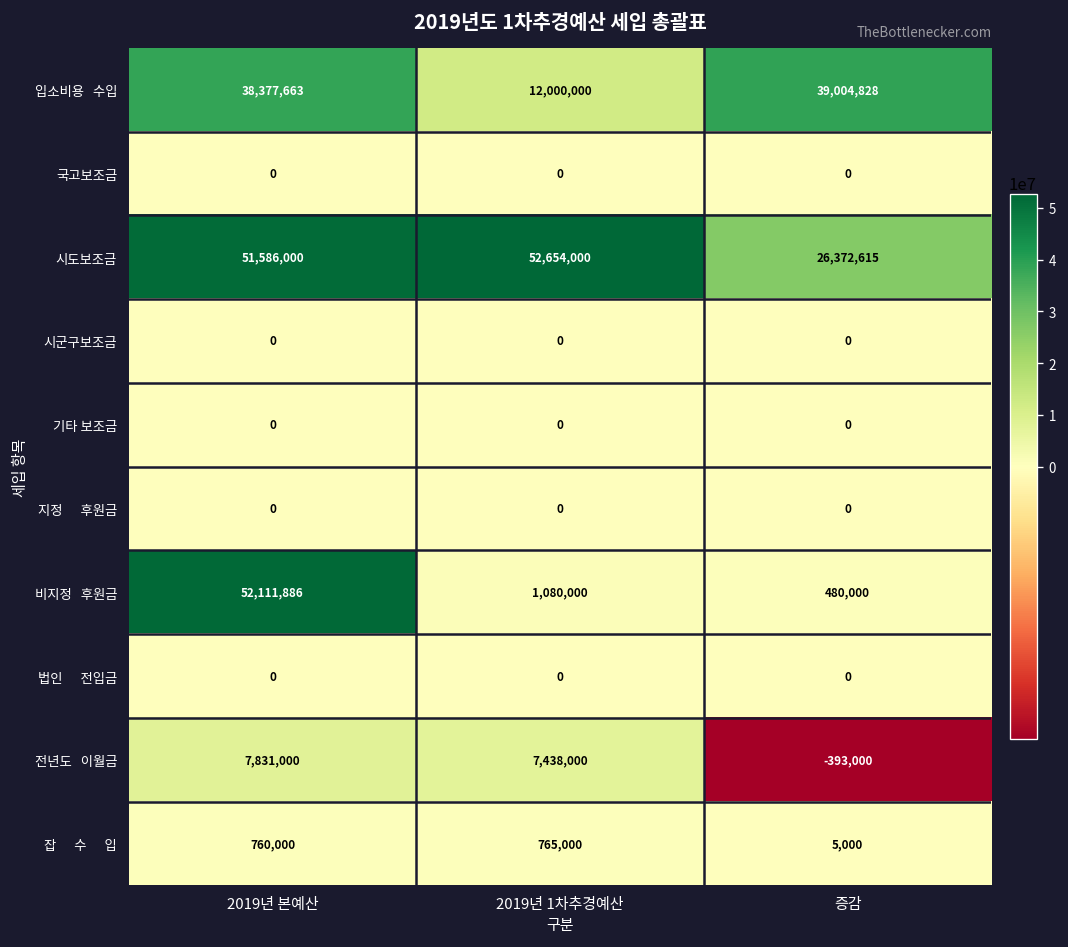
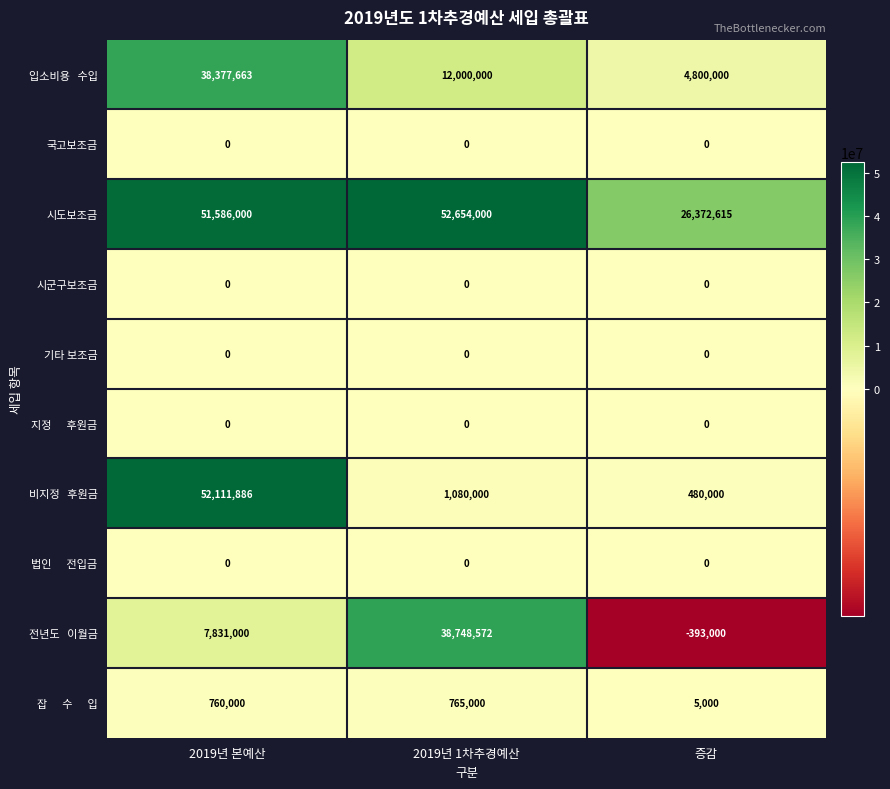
입소비용 수입, 증감: 39,004,828 -> 4,800,000
전년도 이월금, 2019년 1차추경예산: 7,438,000 -> 38,748,572
